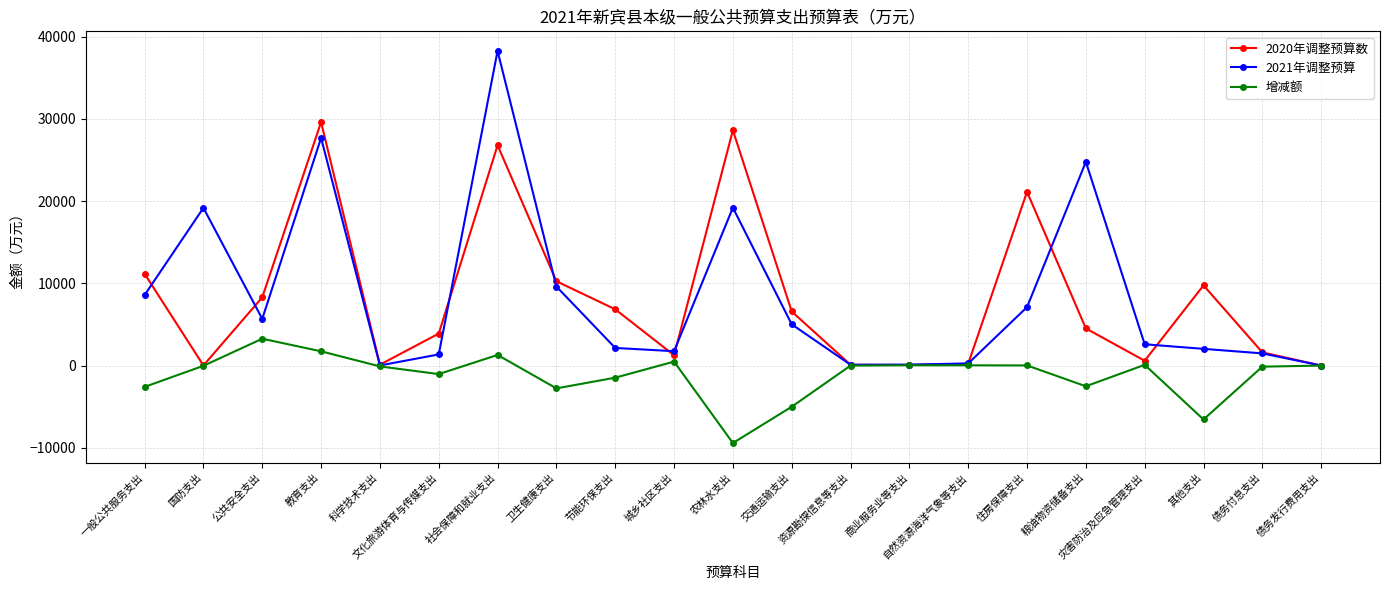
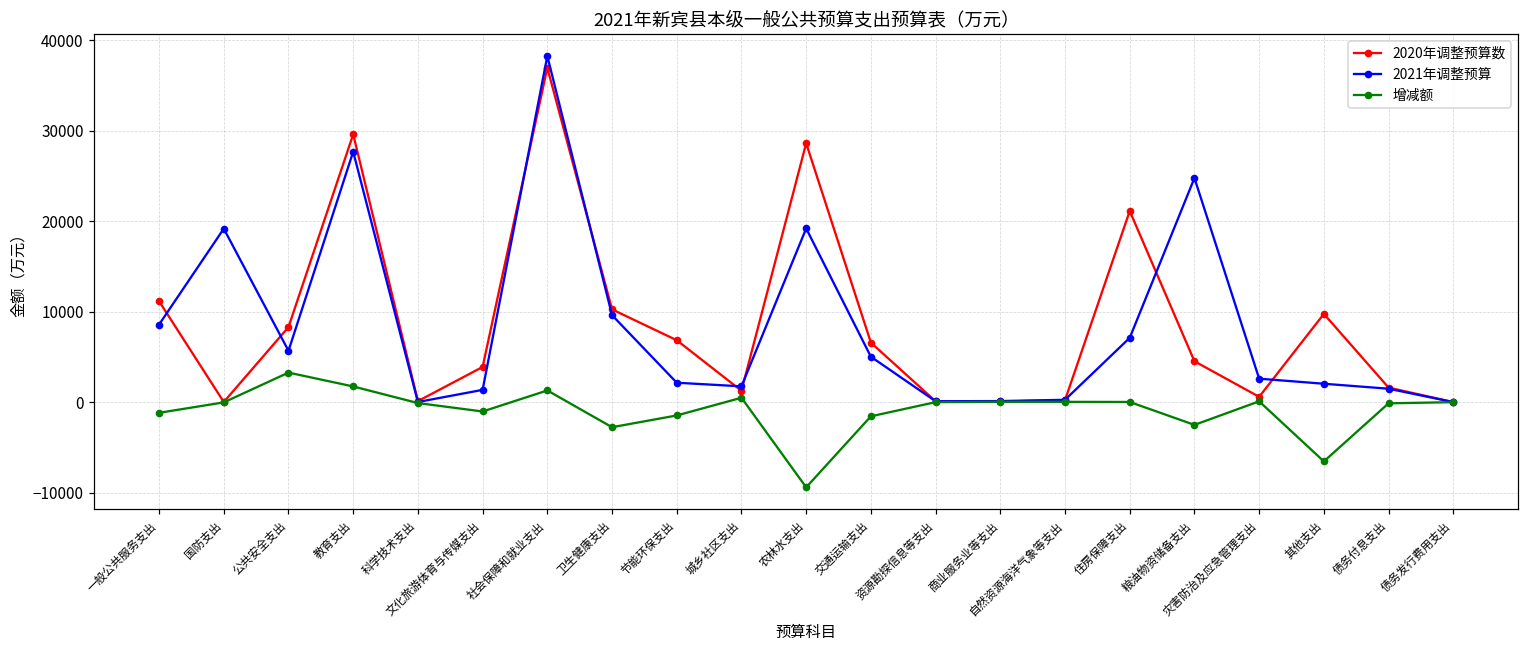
增减额, 一般公共服务支出: -3000 -> -1000
2020年调整预算数, 社会保障和就业支出: 27000 -> 37000
增减额, 交通运输支出: -5000 -> -2000
